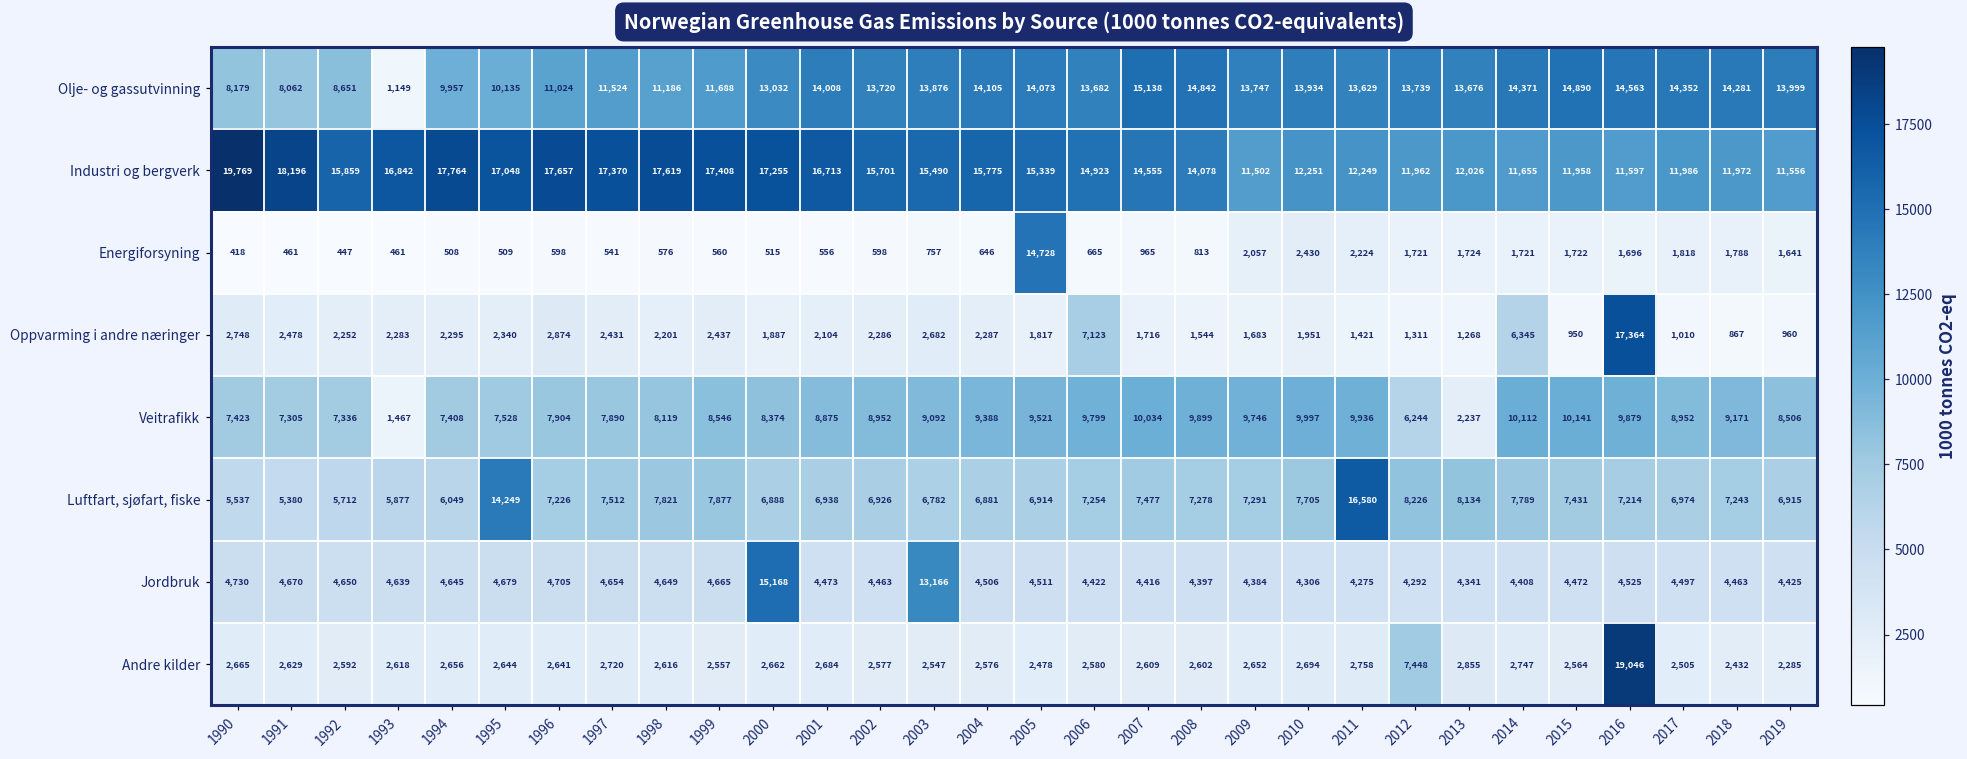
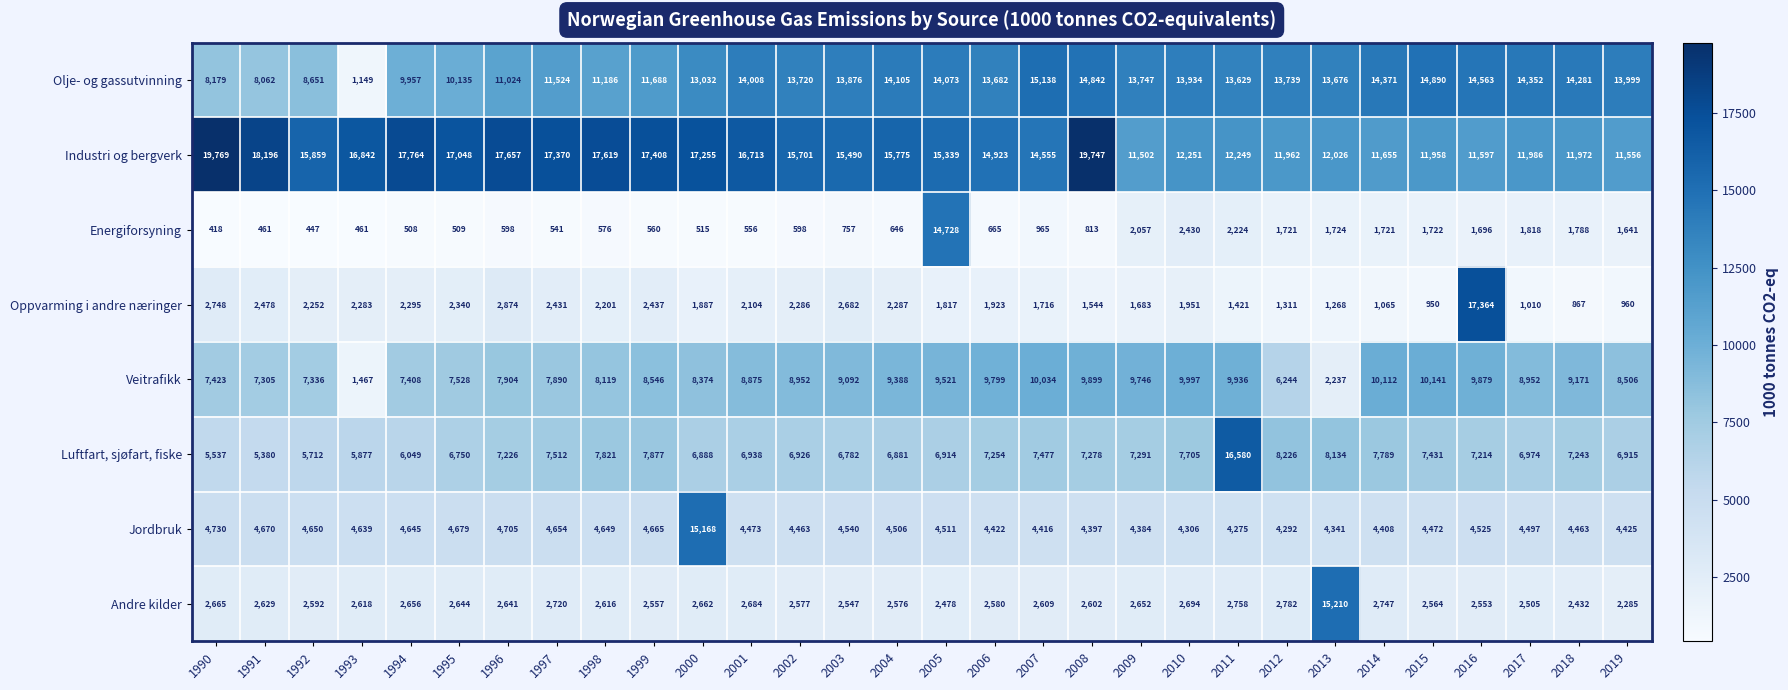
Industri og bergverk, 2008: 14,078 -> 19,747
Oppvarming i andre næringer, 2006: 7,123 -> 1,923
Oppvarming i andre næringer, 2014: 6,345 -> 1,065
Luftfart, sjøfart, fiske, 1995: 14,249 -> 6,750
Jordbruk, 2003: 13,166 -> 4,540
Andre kilder, 2012: 7,448 -> 2,782
Andre kilder, 2013: 2,855 -> 15,210
Andre kilder, 2016: 19,046 -> 2,553
